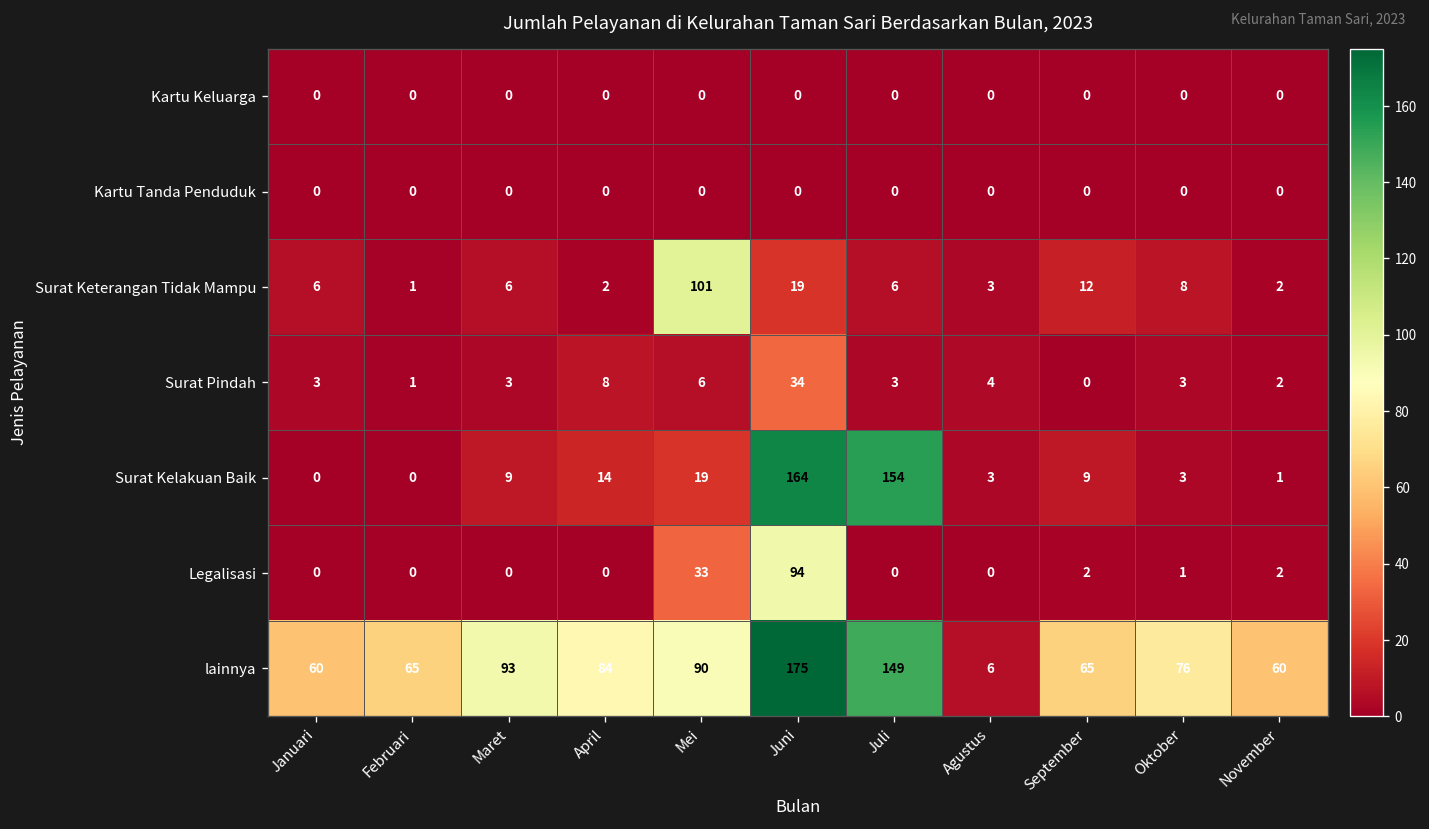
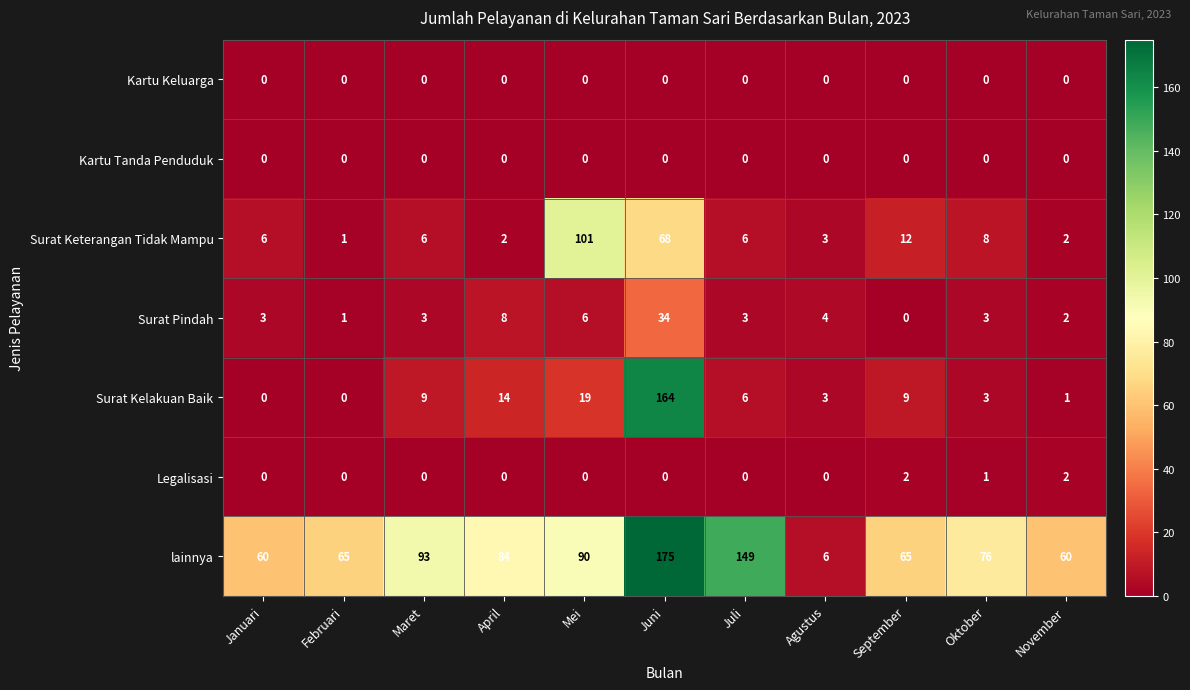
Surat Keterangan Tidak Mampu, Juni: 19 -> 68
Surat Kelakuan Baik, Juli: 154 -> 6
Legalisasi, Mei: 33 -> 0
Legalisasi, Juni: 94 -> 0
